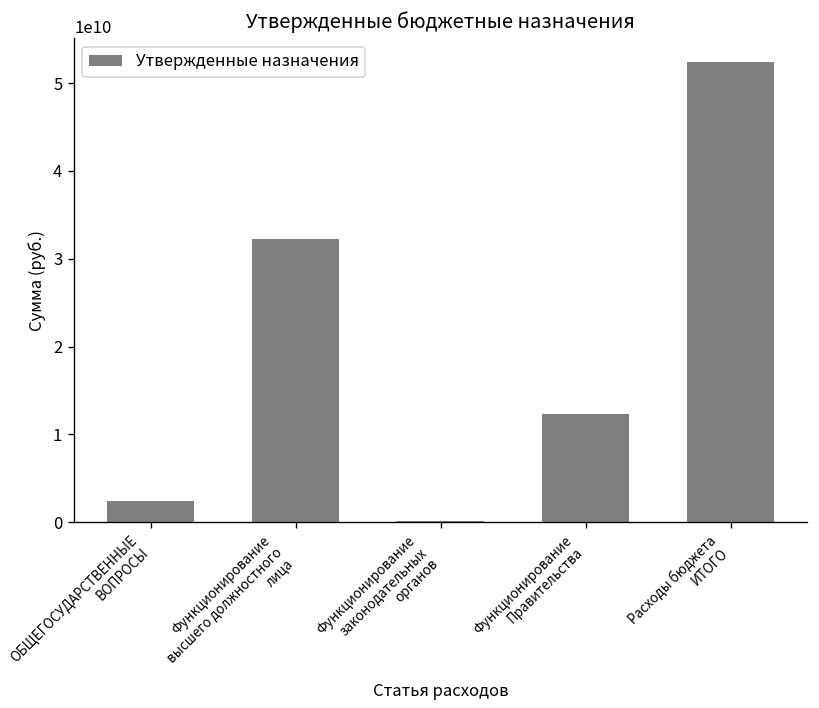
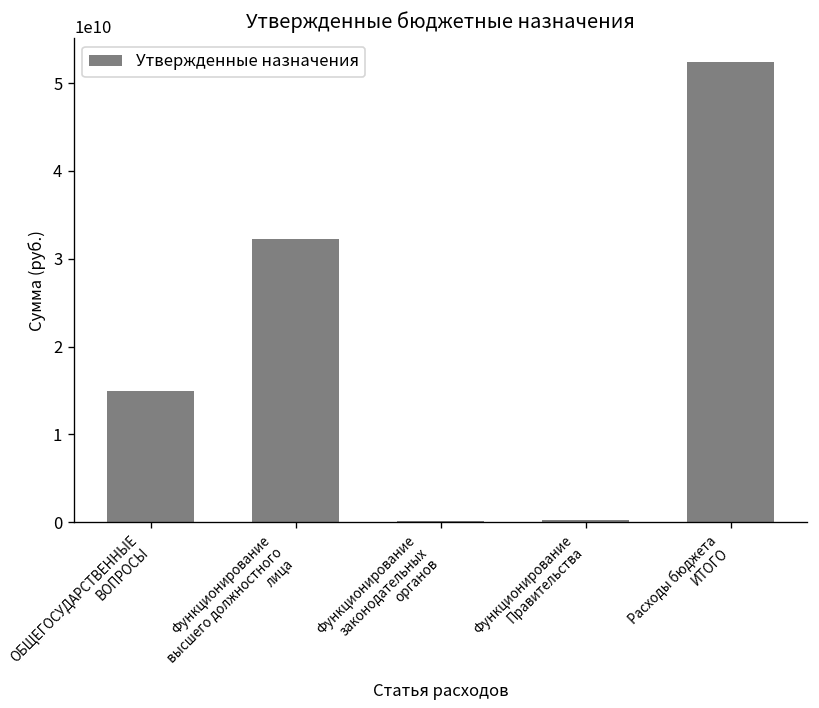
ОБЩЕГОСУДАРСТВЕННЫЕ ВОПРОСЫ: 2000000000 -> 15000000000
Функционирование Правительства: 12000000000 -> 0
